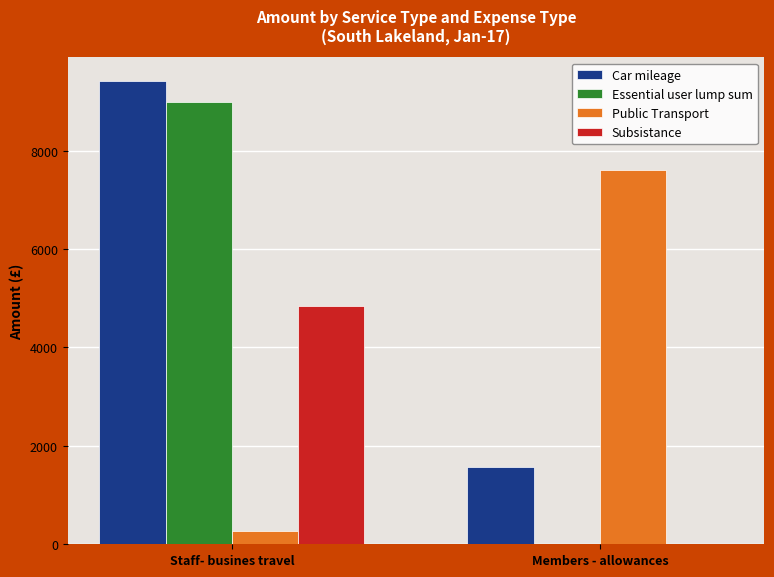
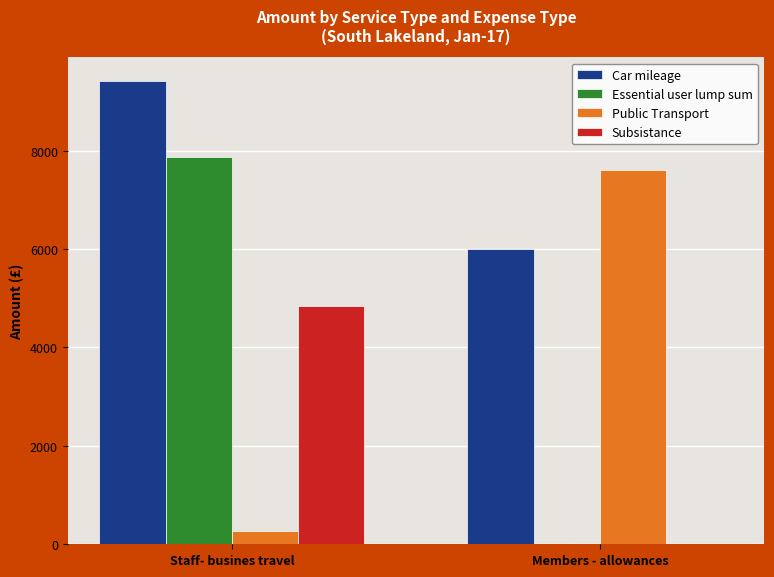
Essential user lump sum, Staff- busines travel: 9000 -> 7900
Car mileage, Members - allowances: 1600 -> 6000
